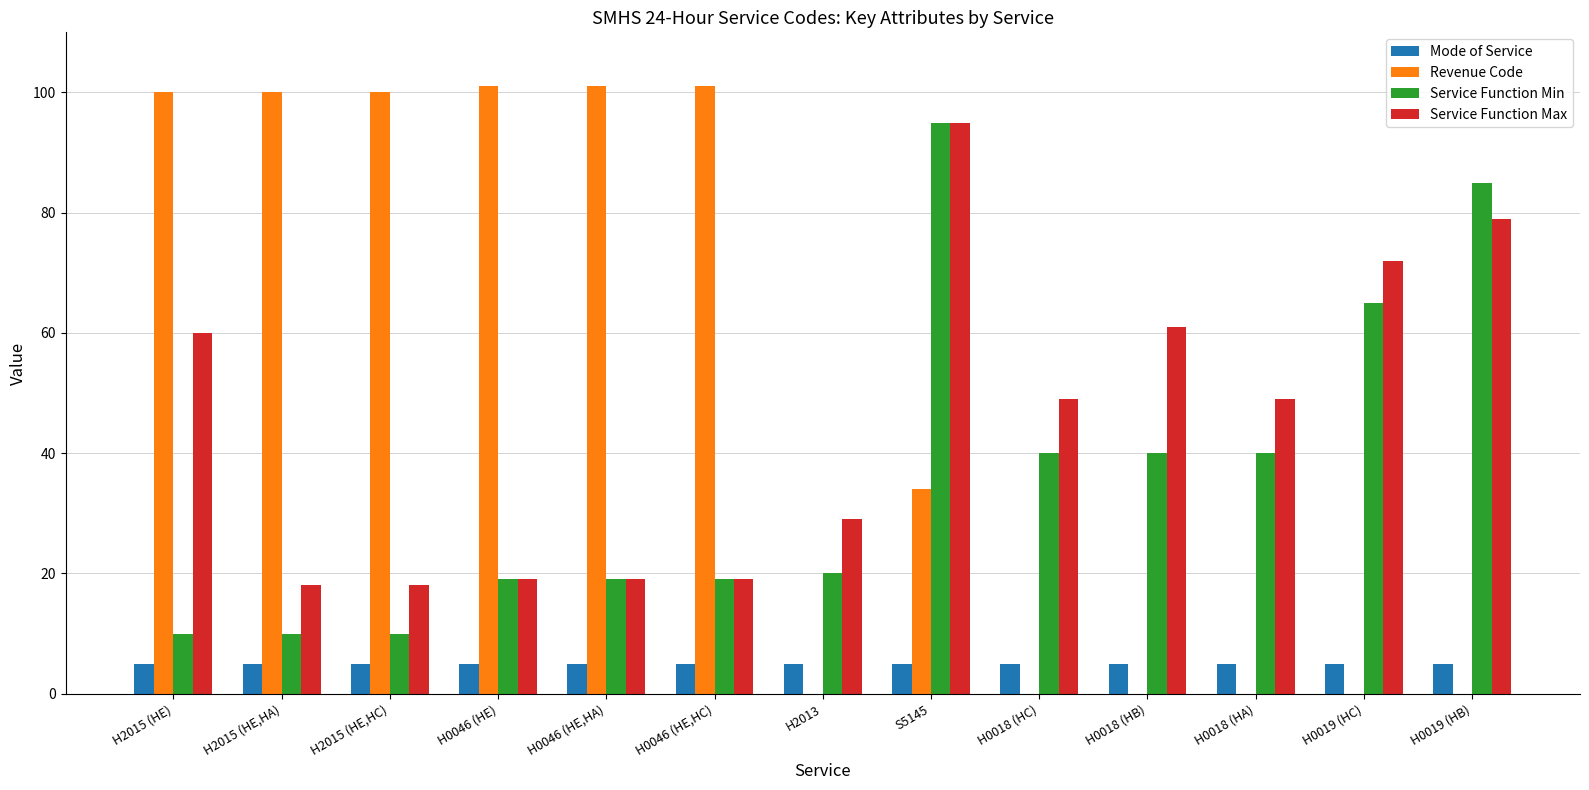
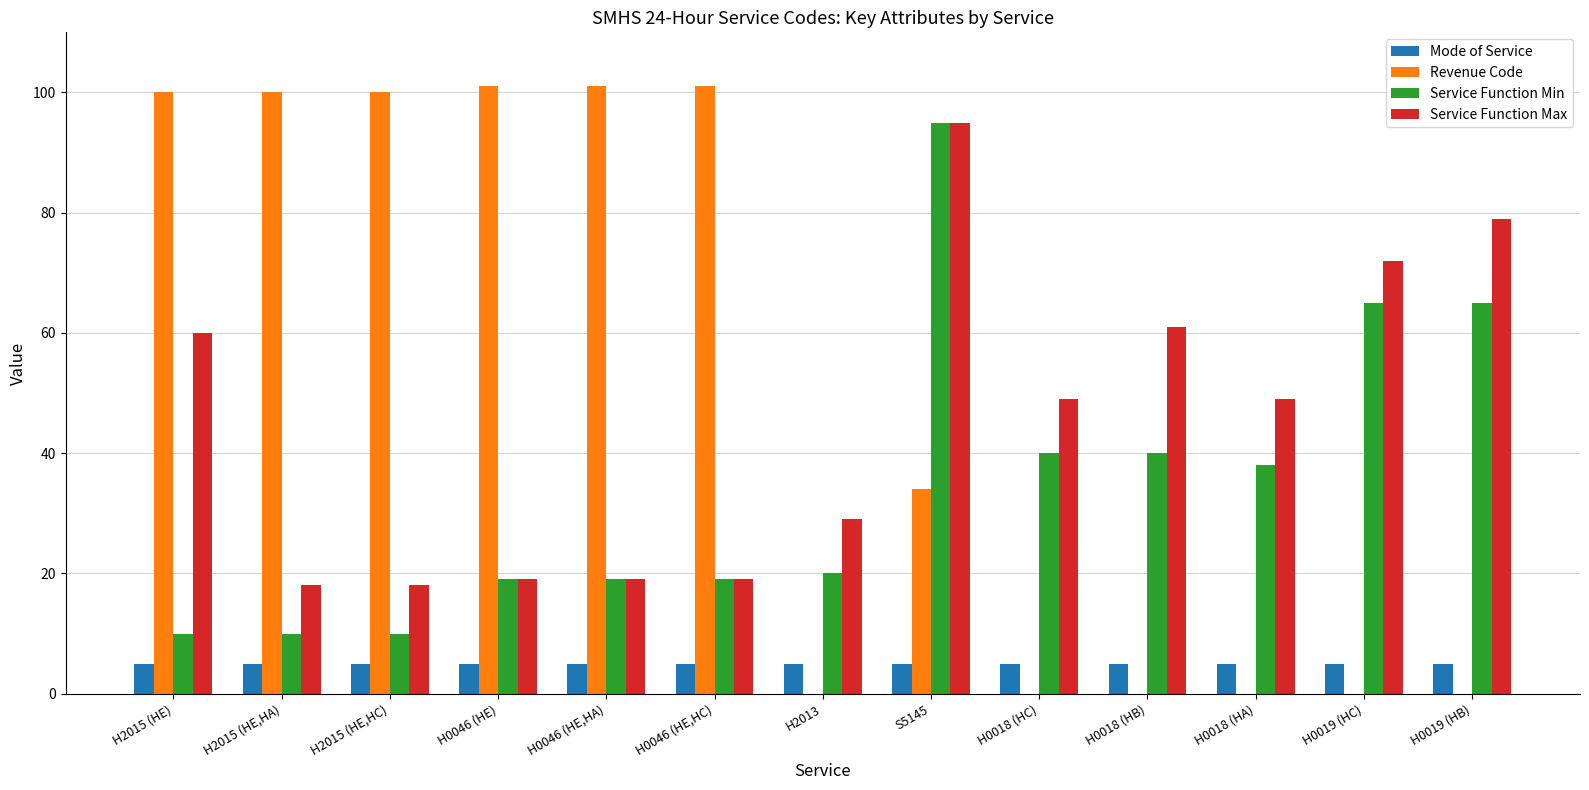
Service Function Min, H0018 (HA): 40 -> 38
Service Function Min, H0019 (HB): 85 -> 65
